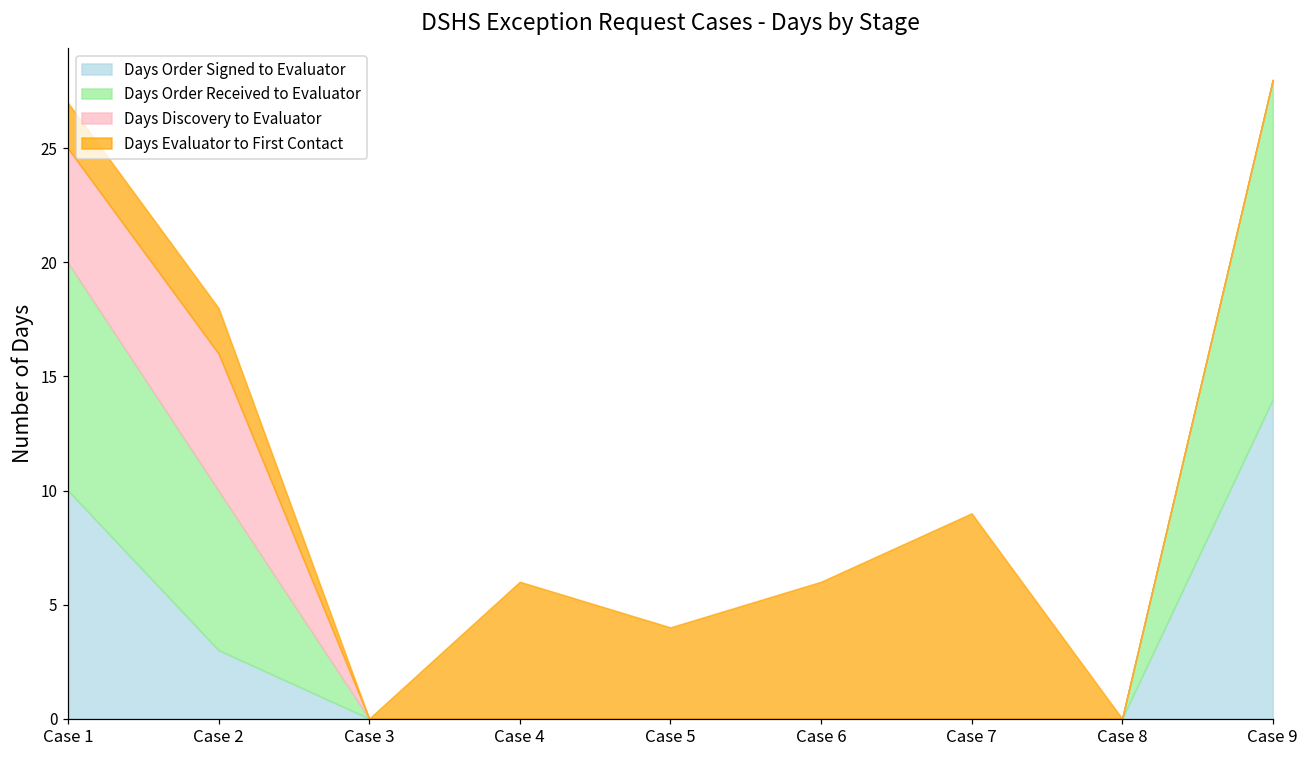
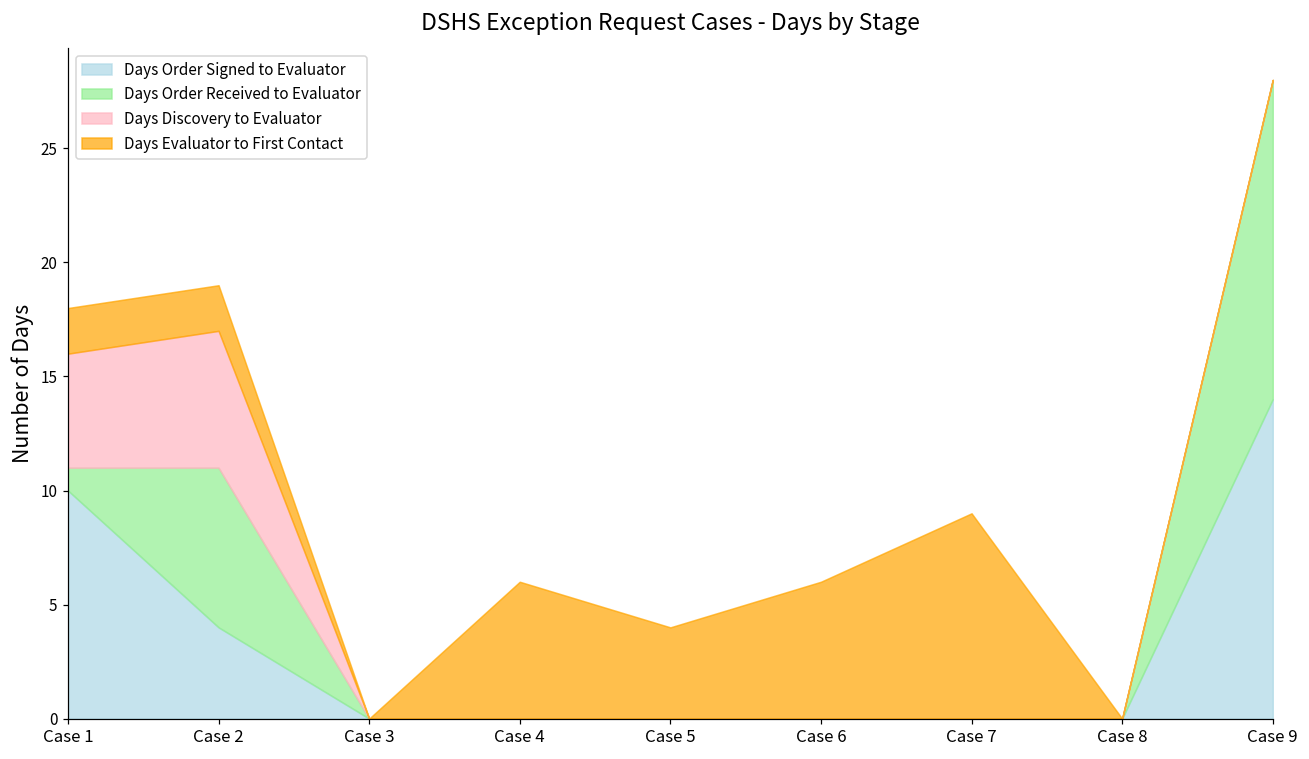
Days Order Received to Evaluator, Case 1: 10 -> 1
Days Order Signed to Evaluator, Case 2: 3 -> 4
